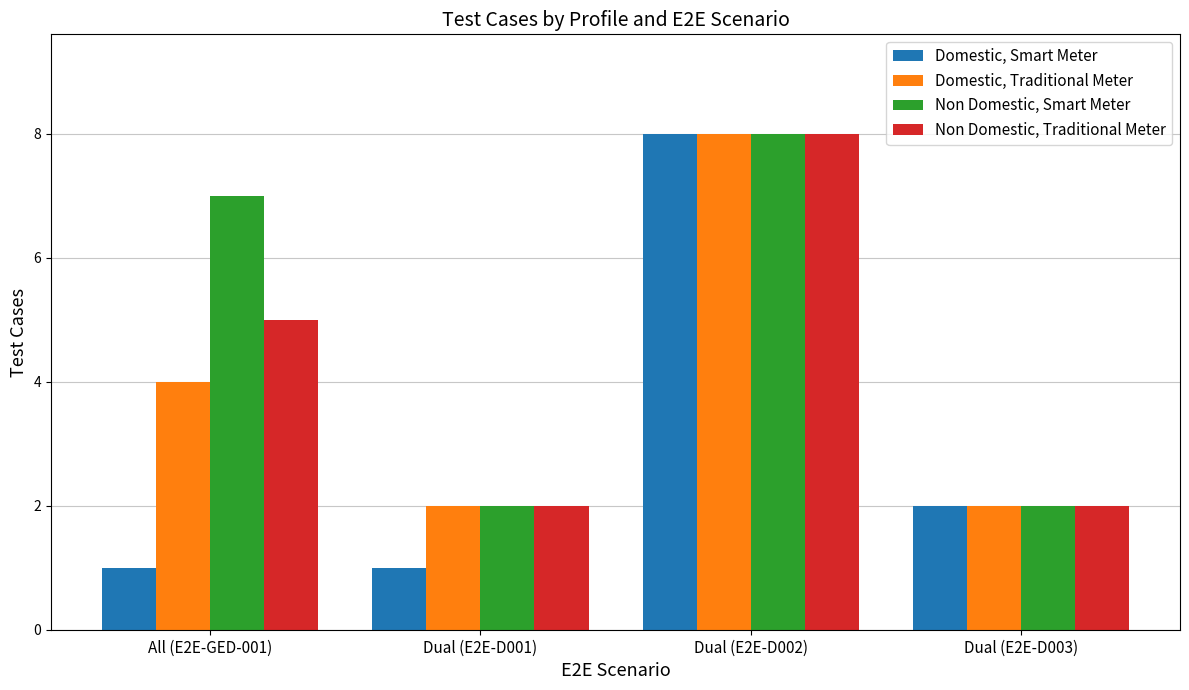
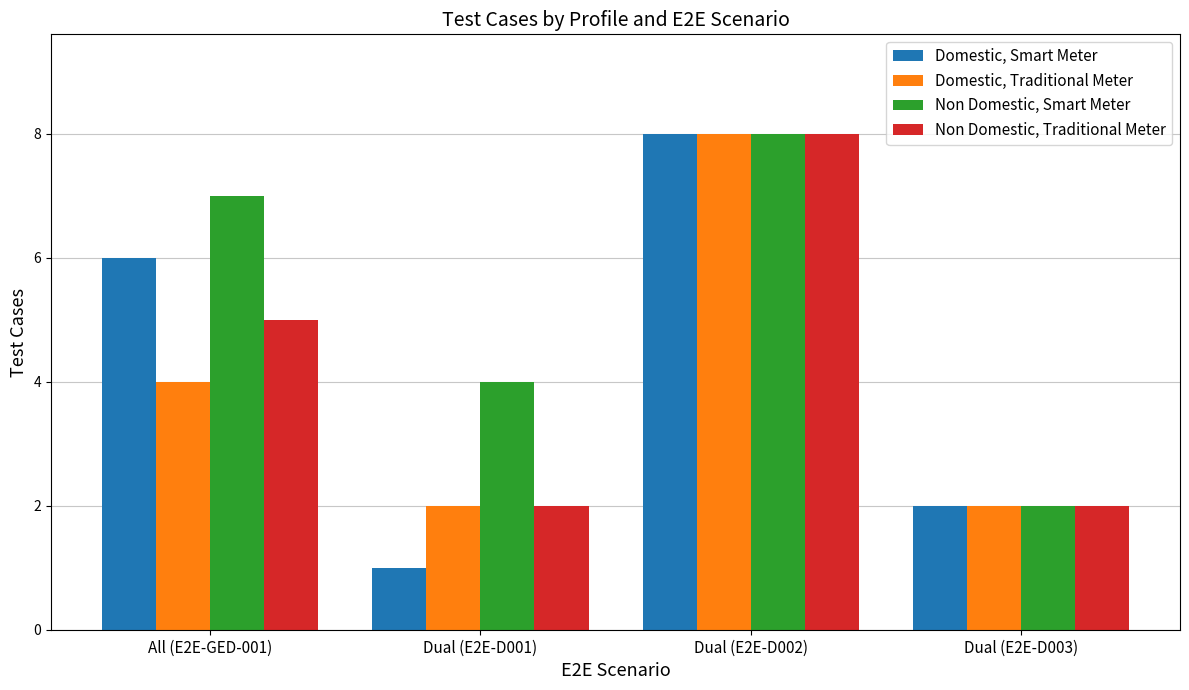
Domestic, Smart Meter, All (E2E-GED-001): 1 -> 6
Non Domestic, Smart Meter, Dual (E2E-D001): 2 -> 4
